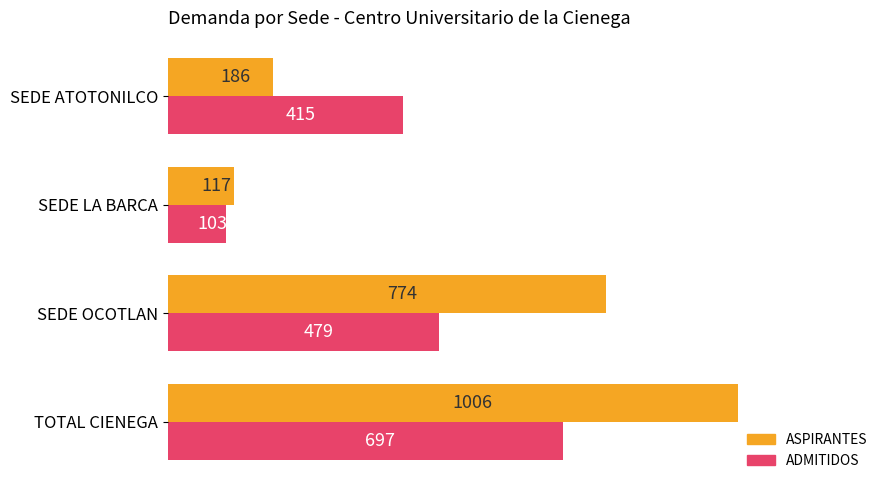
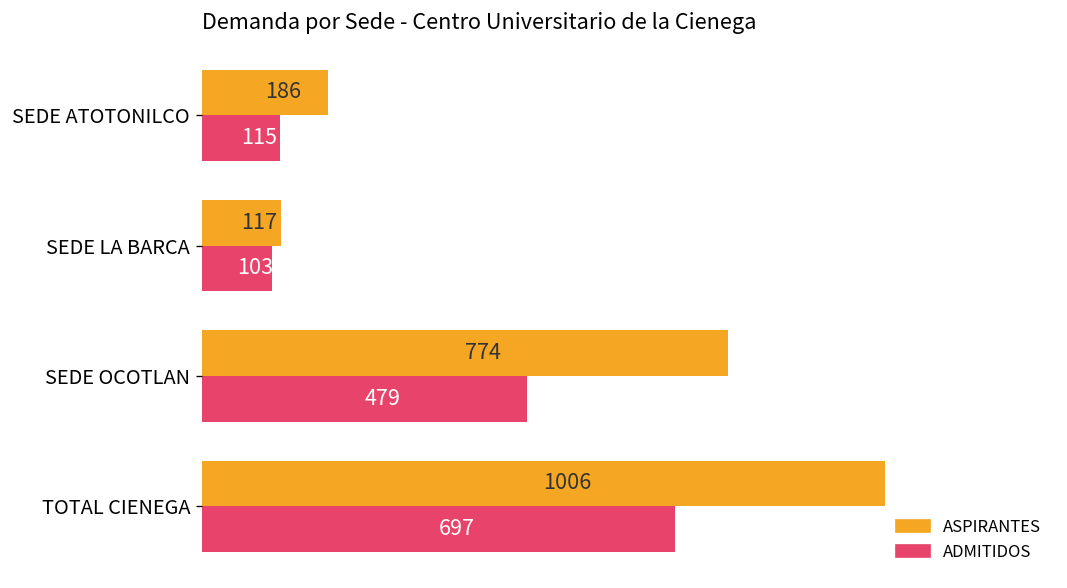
ADMITIDOS, SEDE ATOTONILCO: 415 -> 115
